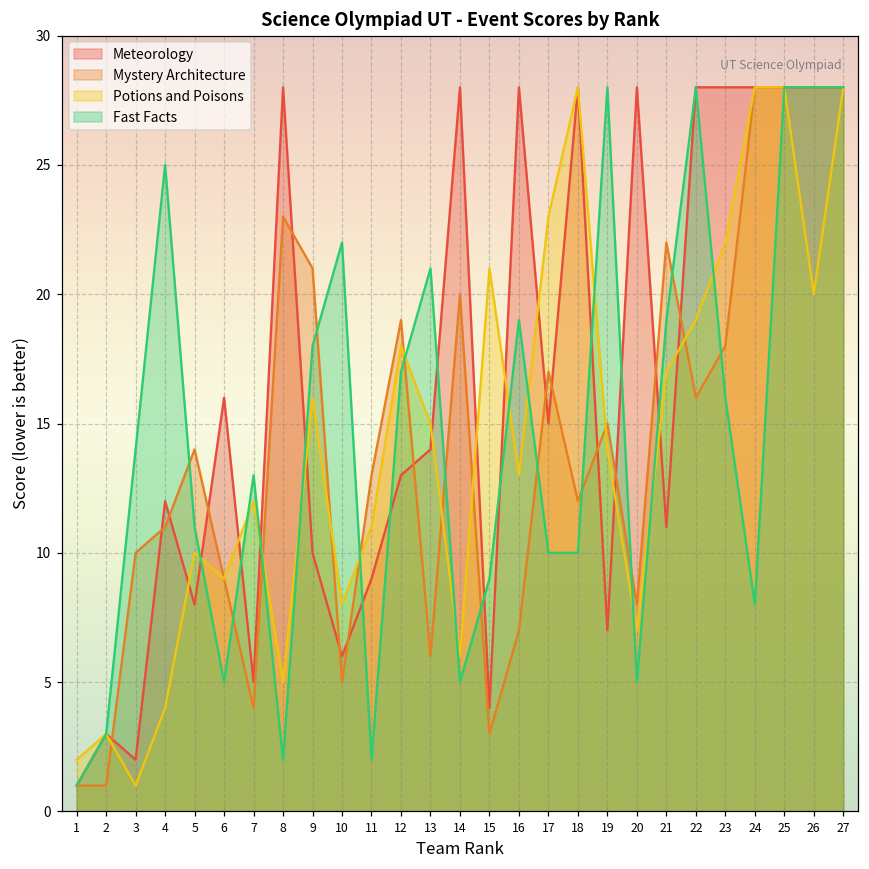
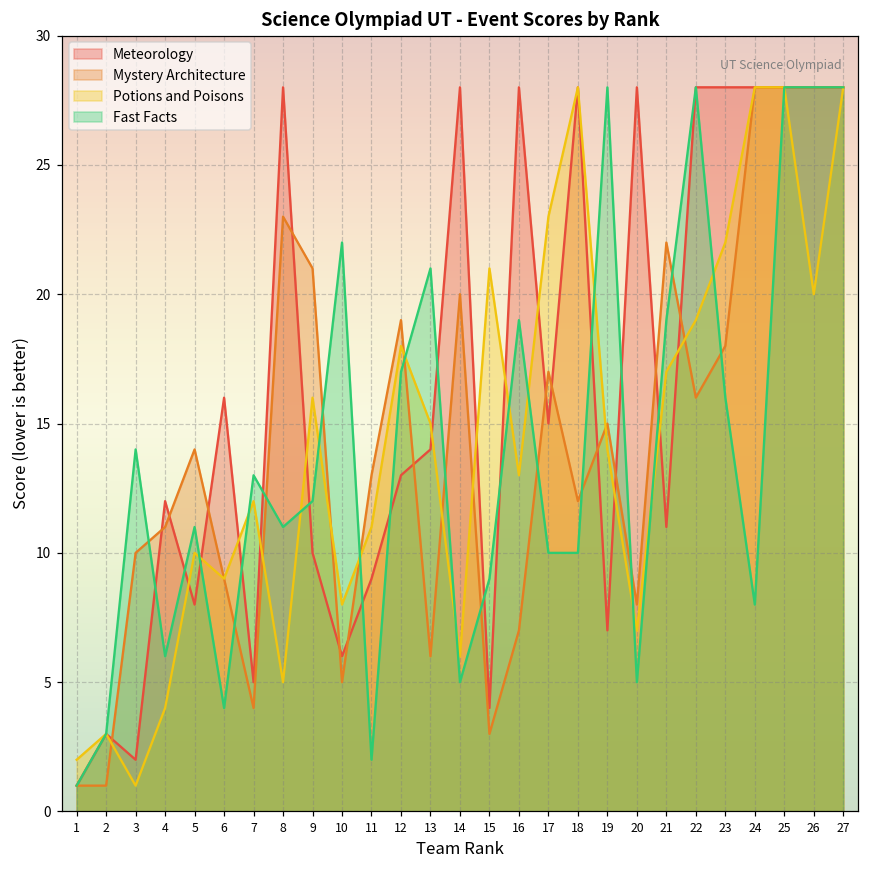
Fast Facts, 4: 25 -> 6
Fast Facts, 6: 5 -> 4
Fast Facts, 8: 2 -> 11
Fast Facts, 9: 18 -> 12
